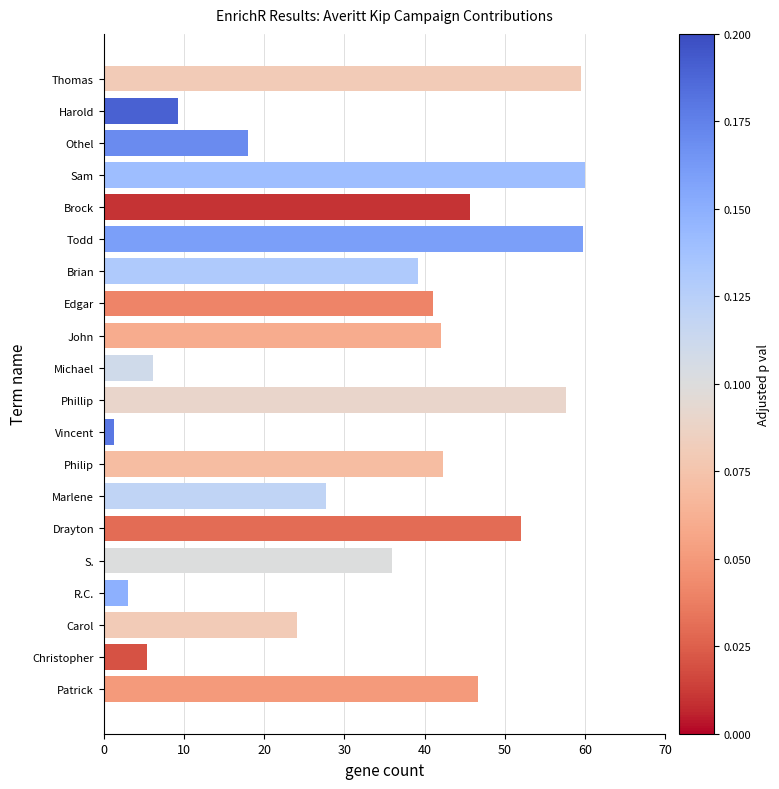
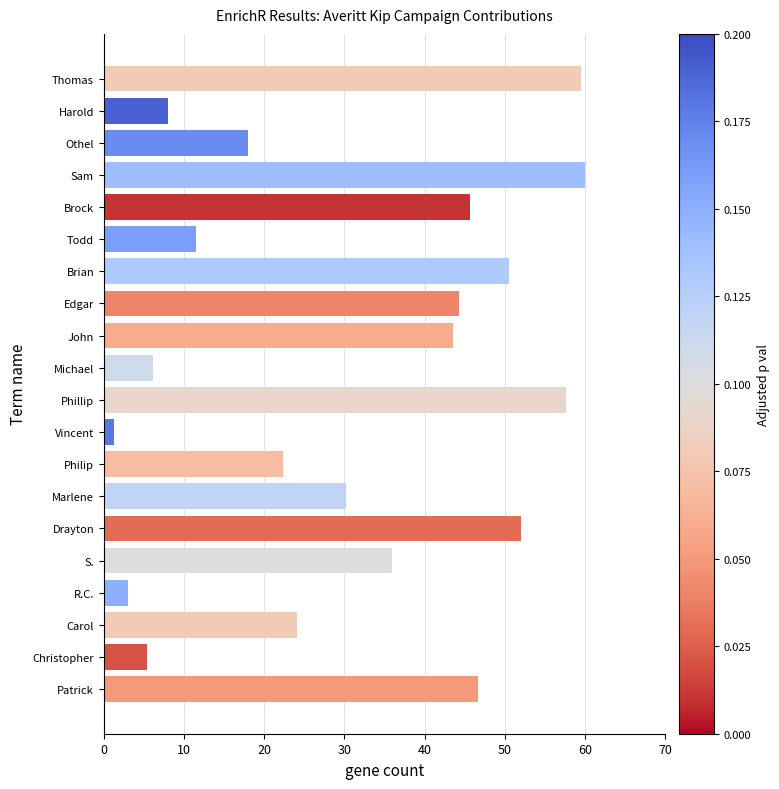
Harold: 9 -> 8
Todd: 60 -> 12
Brian: 39 -> 51
Edgar: 41 -> 44
John: 42 -> 44
Philip: 42 -> 22
Marlene: 28 -> 30
